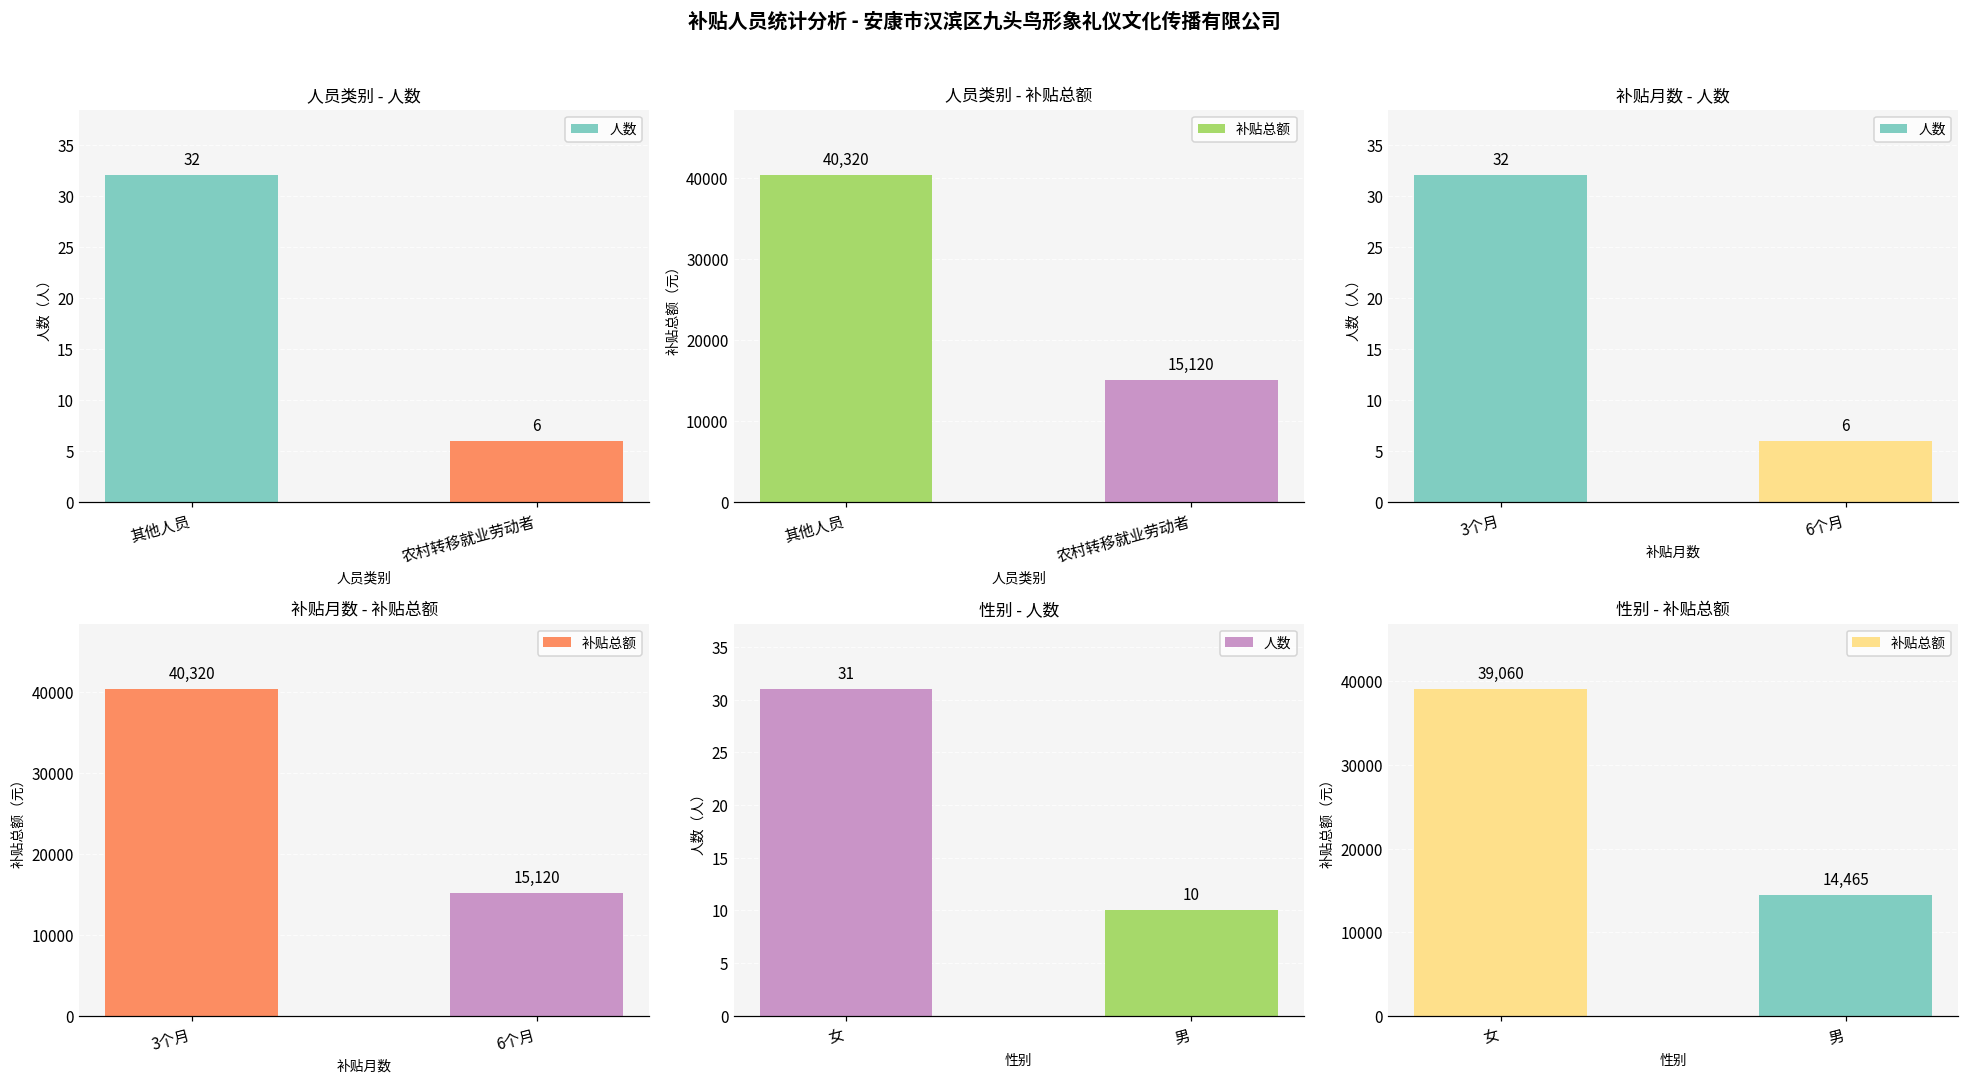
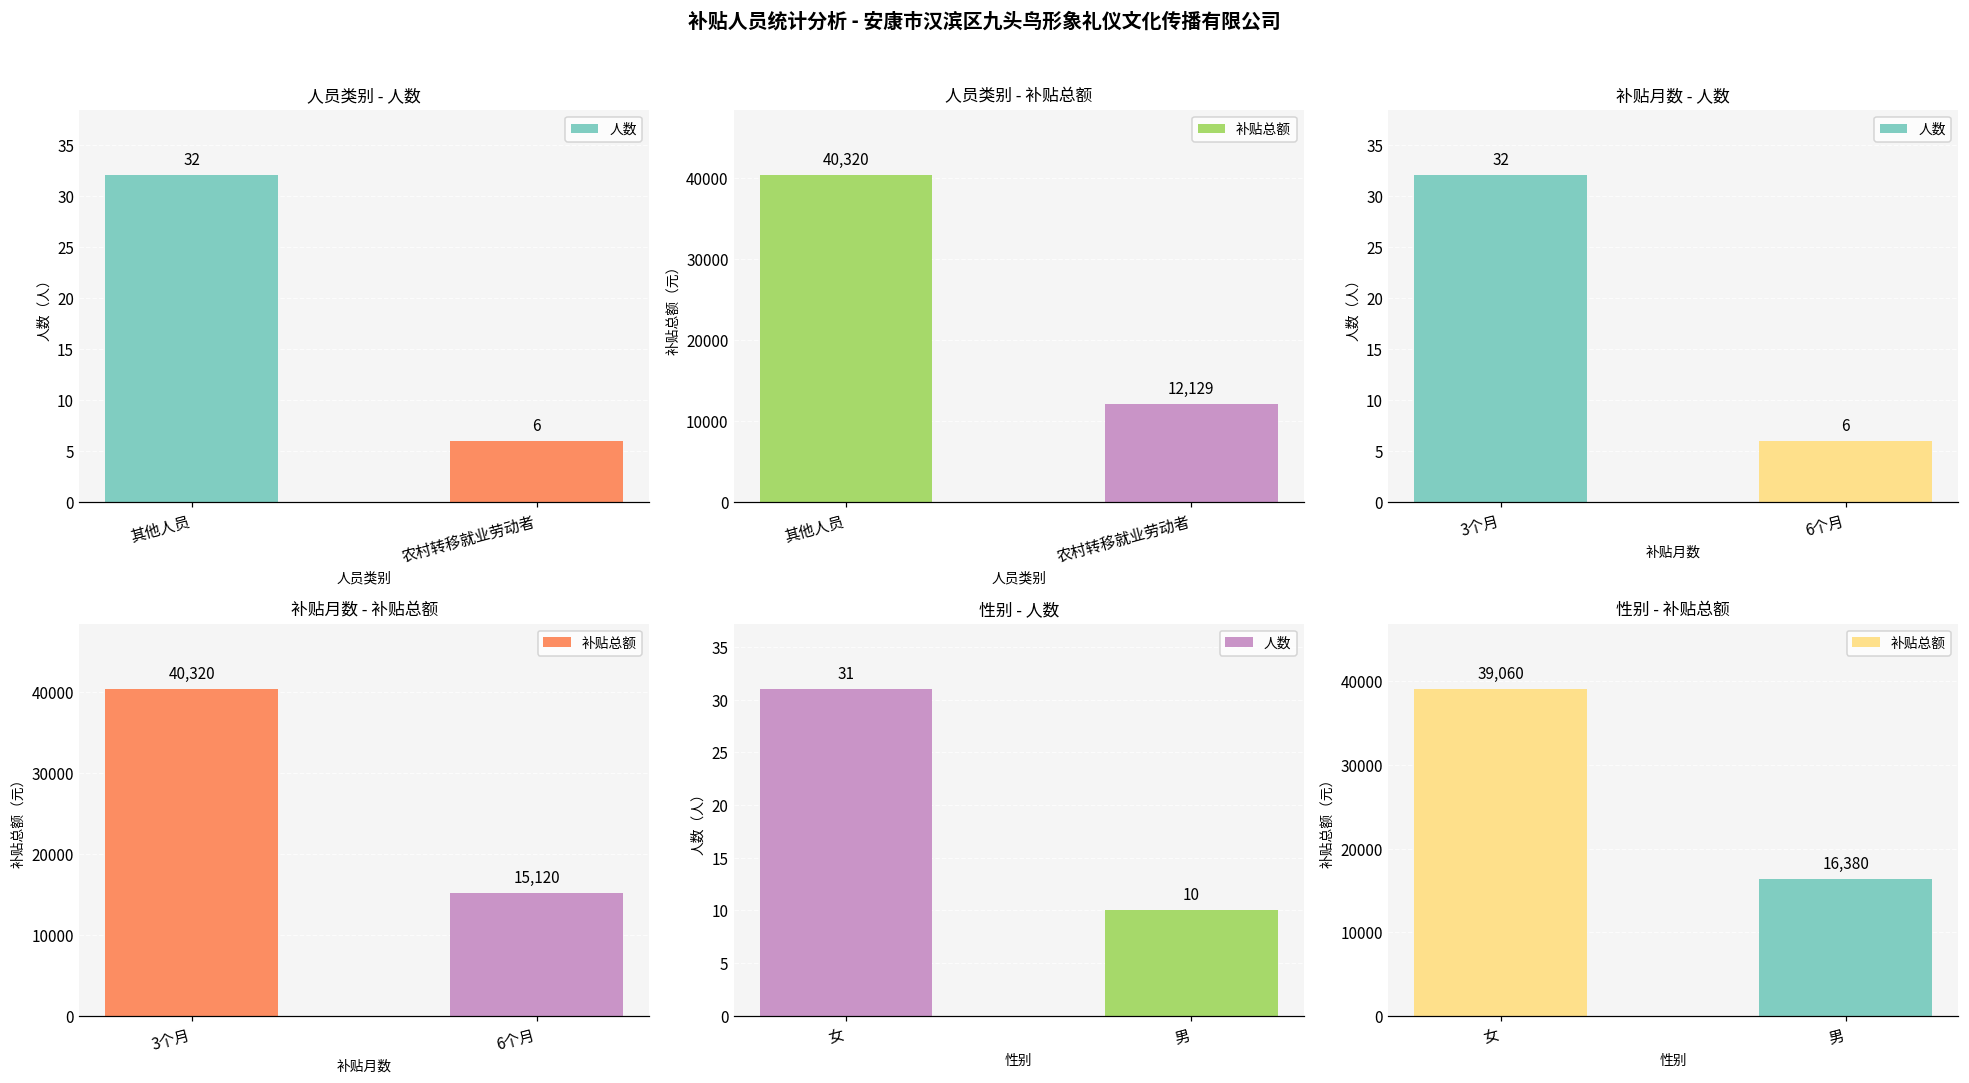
人员类别 - 补贴总额, 农村转移就业劳动者: 15,120 -> 12,129
性别 - 补贴总额, 男: 14,465 -> 16,380
